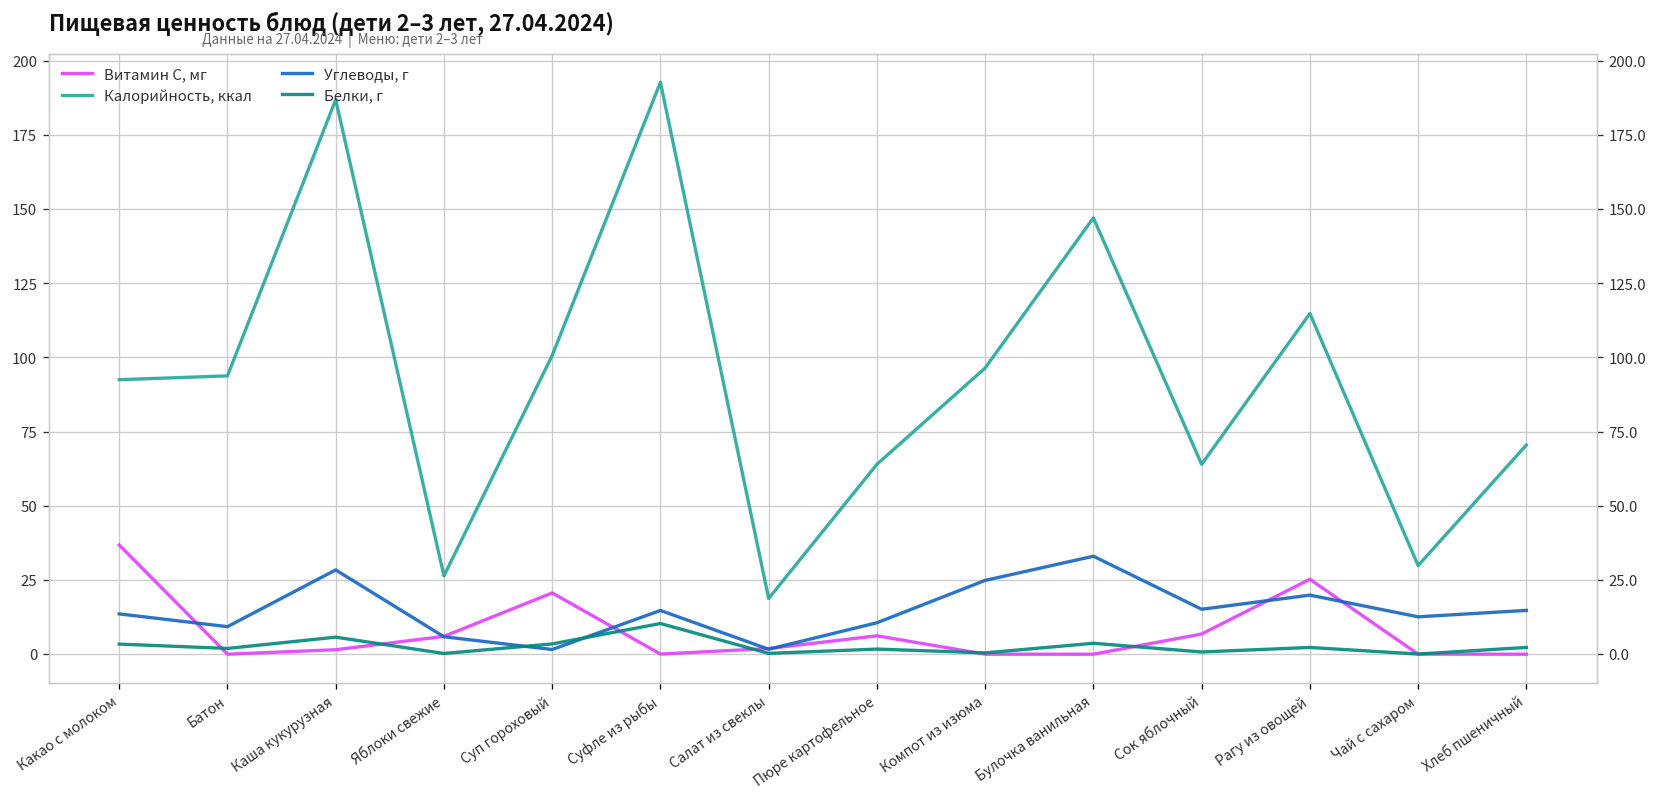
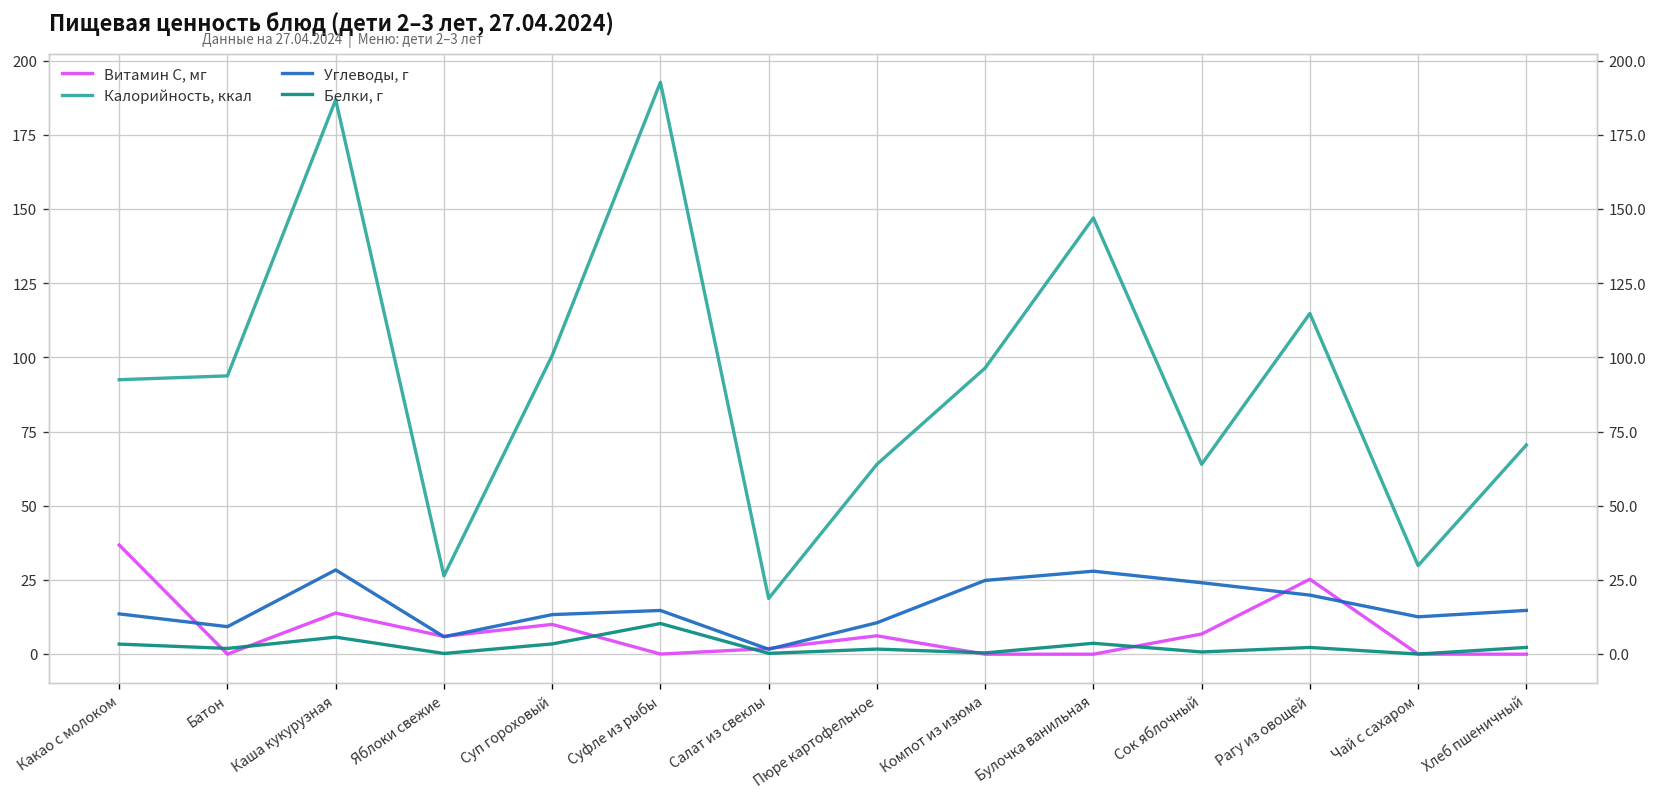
Витамин C, мг, Каша кукурузная: 2 -> 14
Витамин C, мг, Суп гороховый: 21 -> 10
Углеводы, г, Суп гороховый: 2 -> 13
Углеводы, г, Булочка ванильная: 33 -> 28
Углеводы, г, Сок яблочный: 15 -> 24
